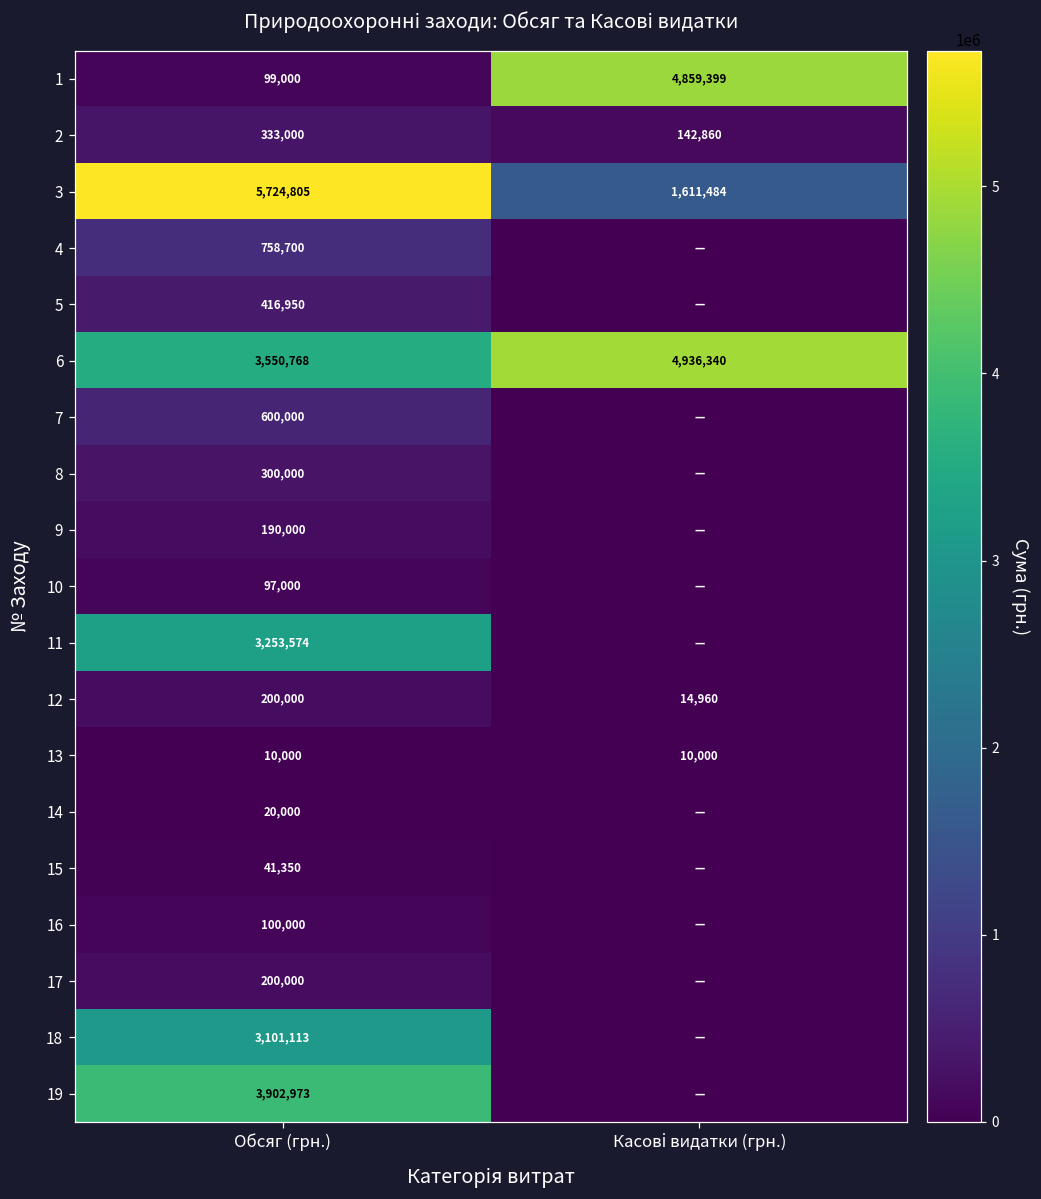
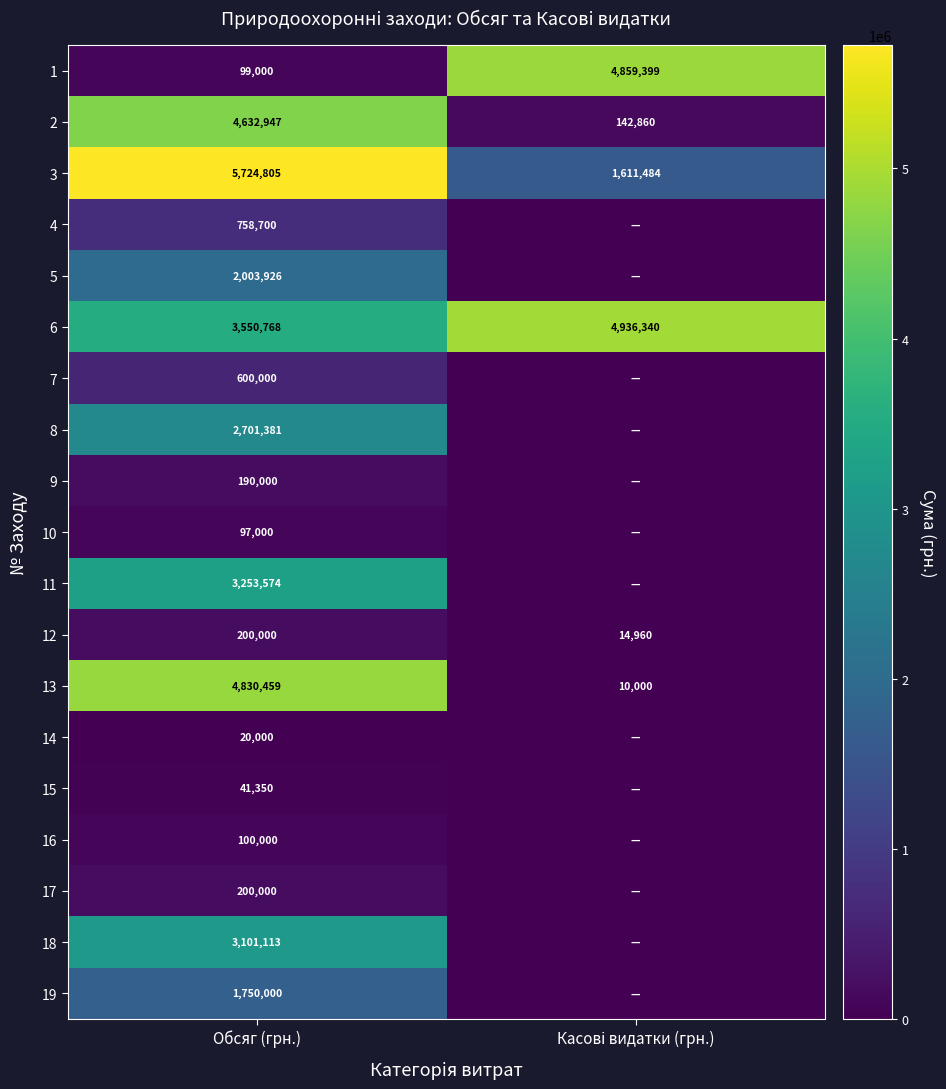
2, Обсяг (грн.): 333,000 -> 4,632,947
5, Обсяг (грн.): 416,950 -> 2,003,926
8, Обсяг (грн.): 300,000 -> 2,701,381
13, Обсяг (грн.): 10,000 -> 4,830,459
19, Обсяг (грн.): 3,902,973 -> 1,750,000
